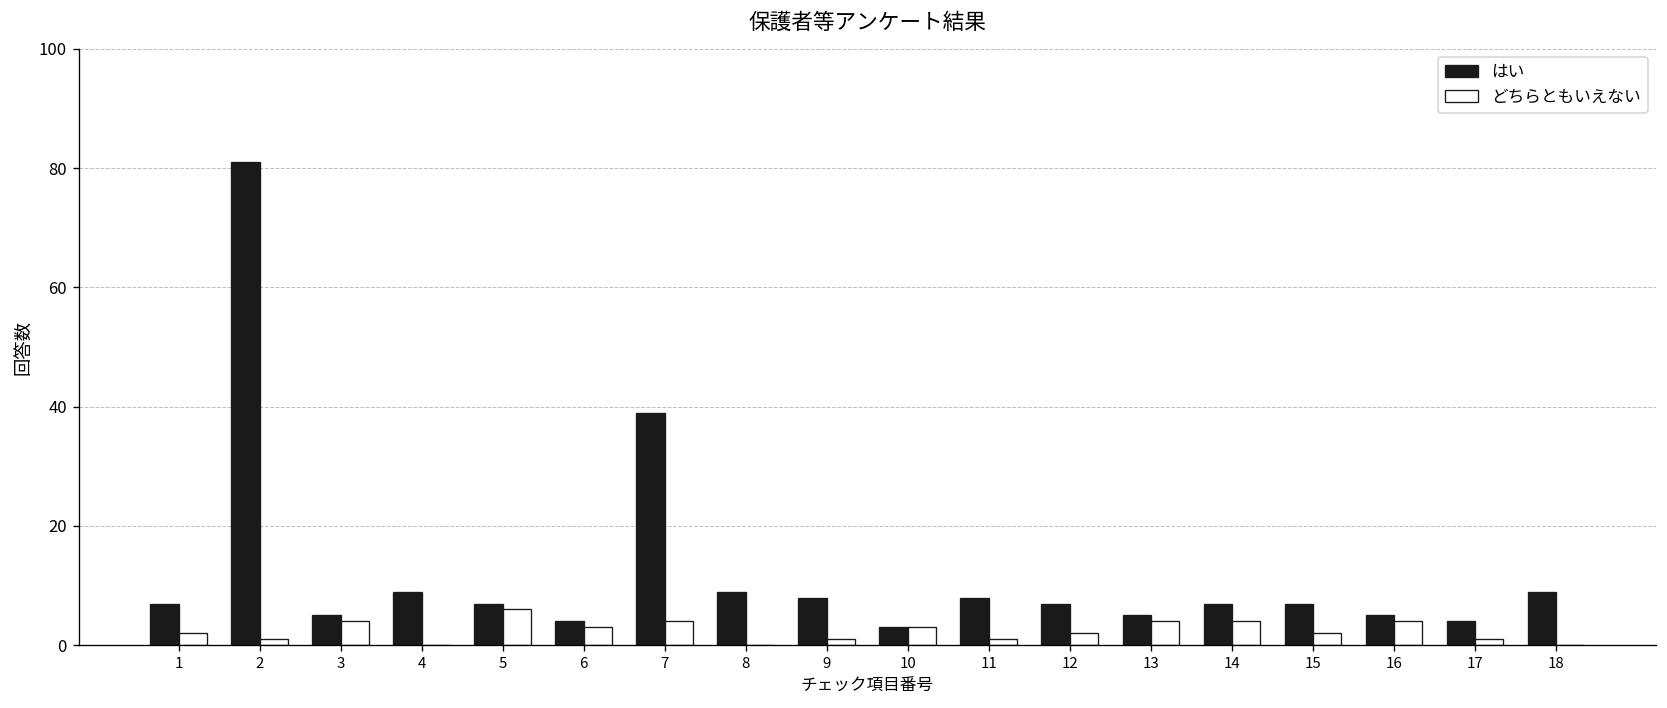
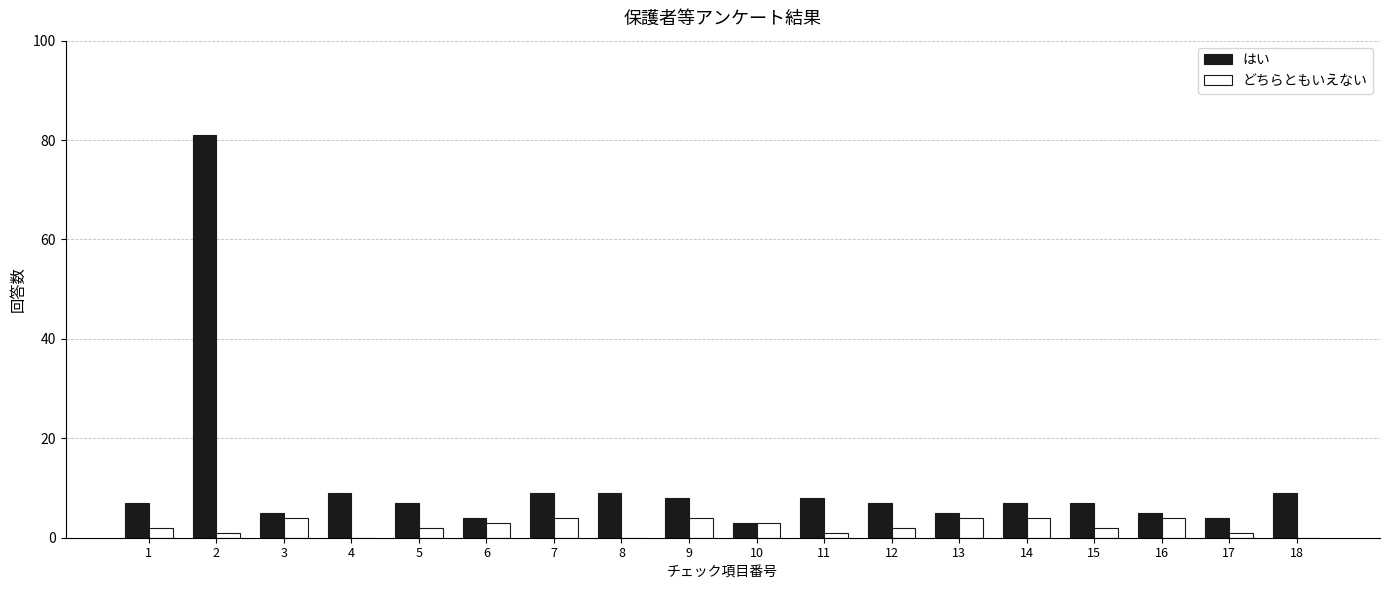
どちらともいえない, 5: 6 -> 2
はい, 7: 39 -> 9
どちらともいえない, 9: 1 -> 4
